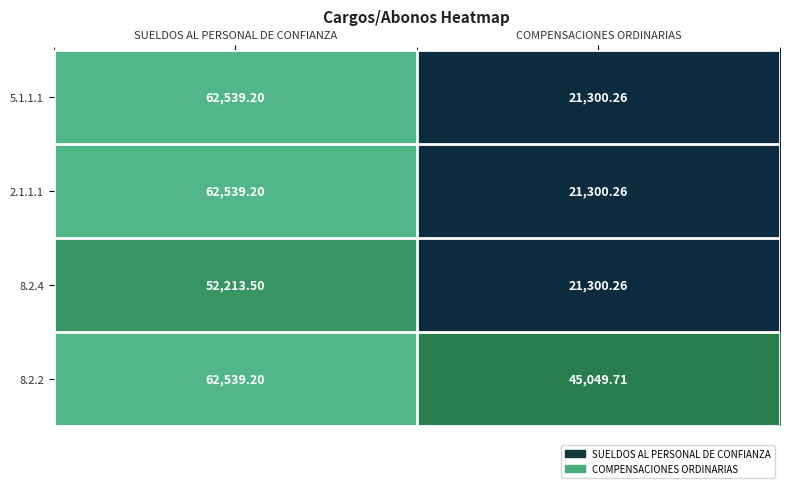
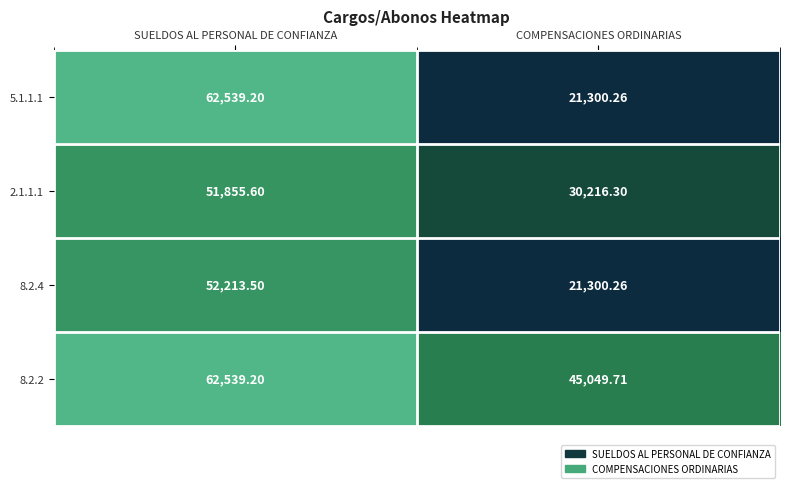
2.1.1.1, SUELDOS AL PERSONAL DE CONFIANZA: 62,539.20 -> 51,855.60
2.1.1.1, COMPENSACIONES ORDINARIAS: 21,300.26 -> 30,216.30
